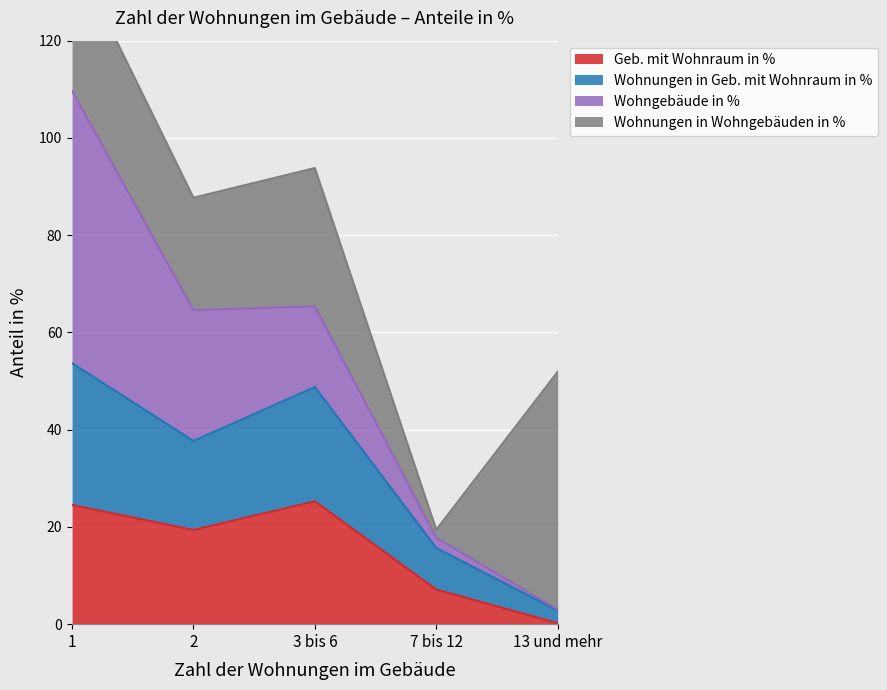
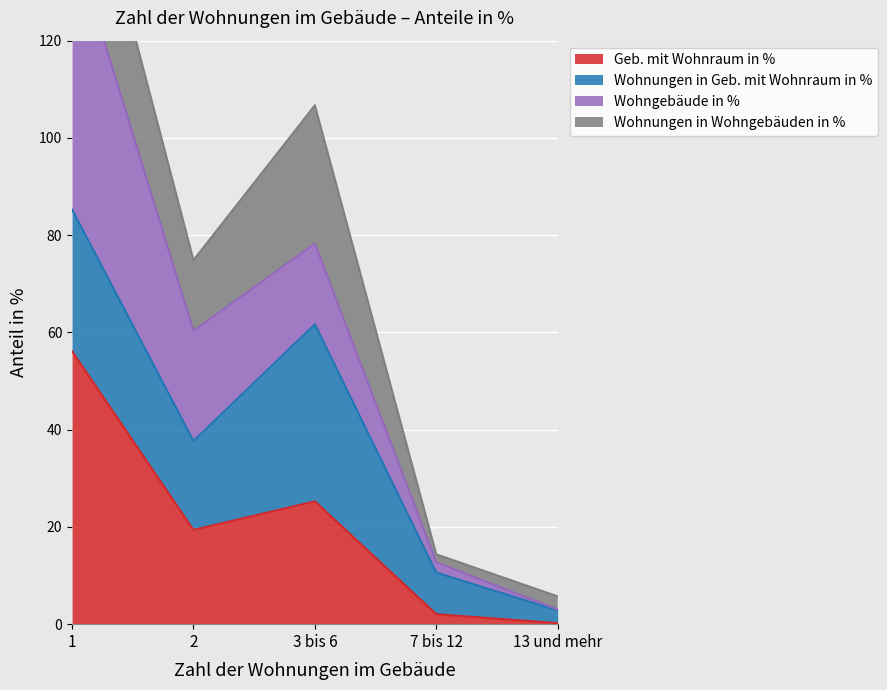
Geb. mit Wohnraum in %, 1: 25 -> 56
Wohngebäude in %, 2: 27 -> 23
Wohnungen in Wohngebäuden in %, 2: 23 -> 15
Wohnungen in Geb. mit Wohnraum in %, 3 bis 6: 24 -> 36
Geb. mit Wohnraum in %, 7 bis 12: 7 -> 2
Wohnungen in Wohngebäuden in %, 13 und mehr: 49 -> 3
